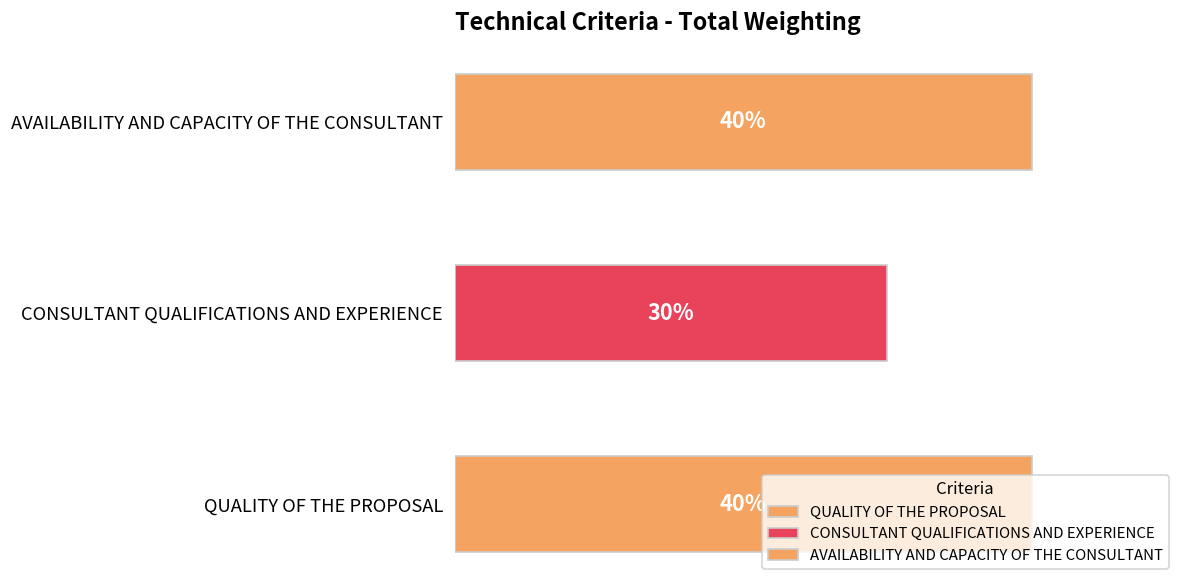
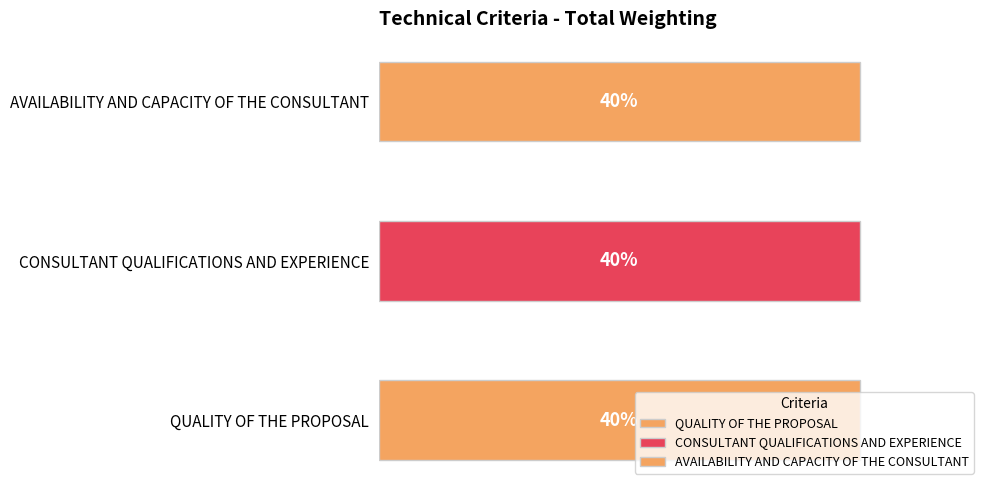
CONSULTANT QUALIFICATIONS AND EXPERIENCE: 30% -> 40%
